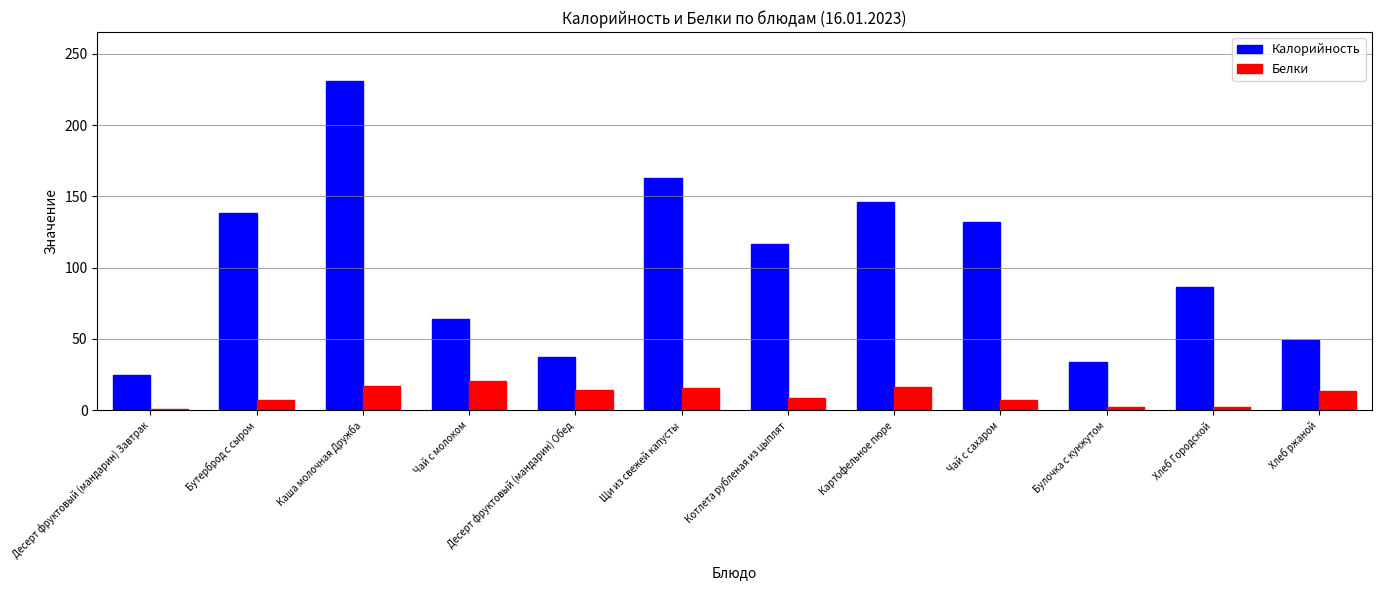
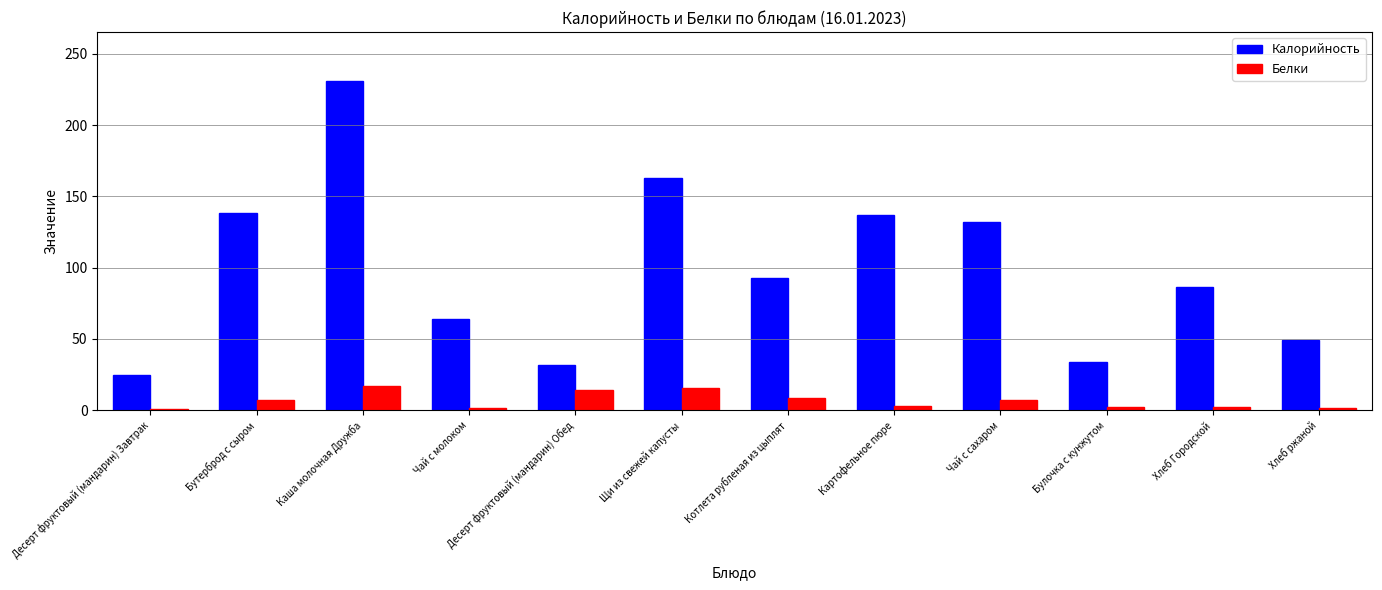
Белки, Чай с молоком: 20 -> 1
Калорийность, Десерт фруктовый (мандарин) Обед: 37 -> 32
Калорийность, Котлета рубленая из цыплят: 116 -> 93
Калорийность, Картофельное пюре: 146 -> 137
Белки, Картофельное пюре: 16 -> 3
Белки, Хлеб ржаной: 14 -> 2
